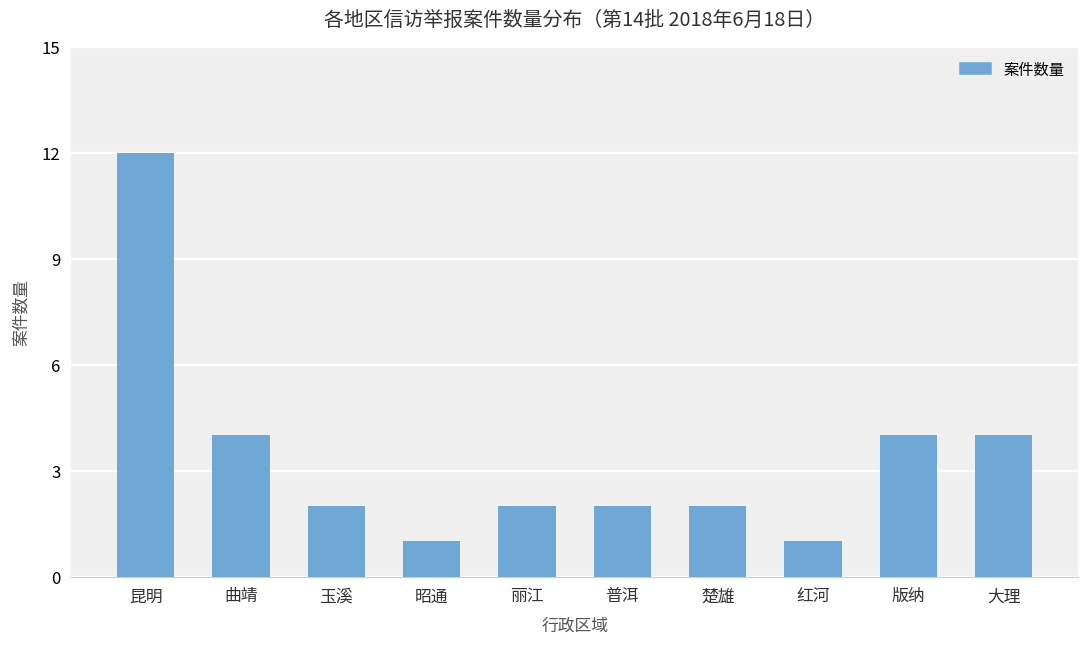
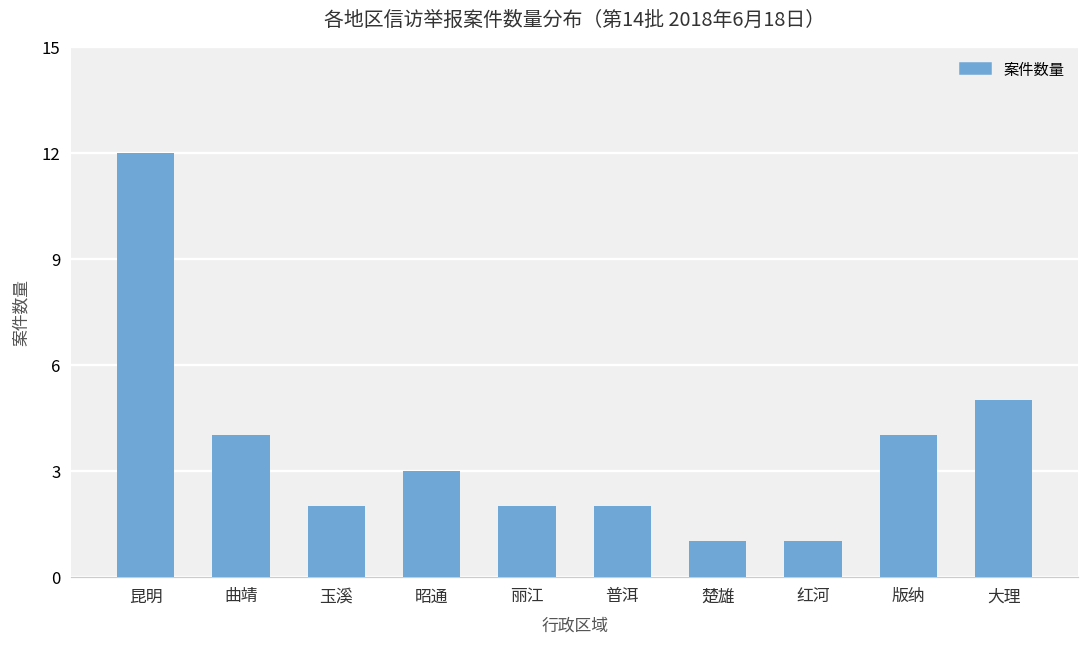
昭通: 1 -> 3
楚雄: 2 -> 1
大理: 4 -> 5
